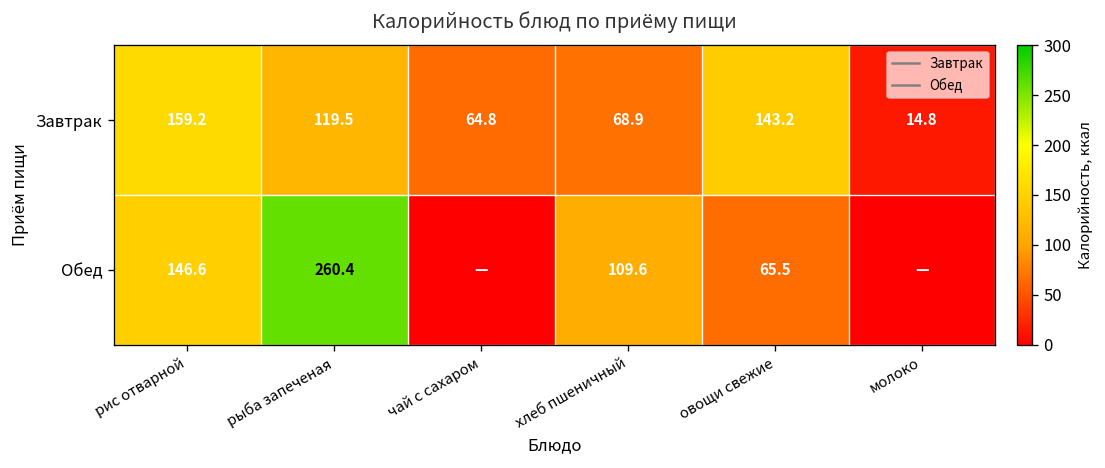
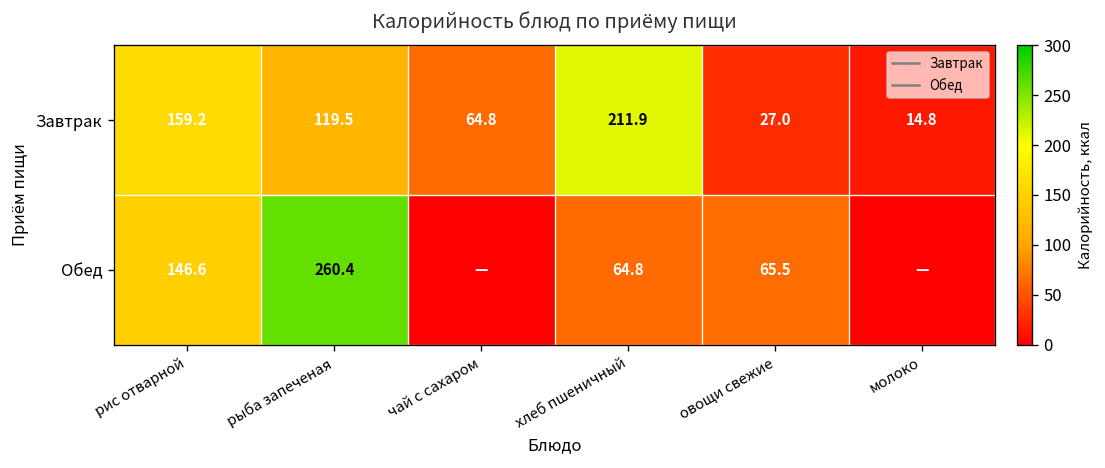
Завтрак, хлеб пшеничный: 68.9 -> 211.9
Завтрак, овощи свежие: 143.2 -> 27.0
Обед, хлеб пшеничный: 109.6 -> 64.8
